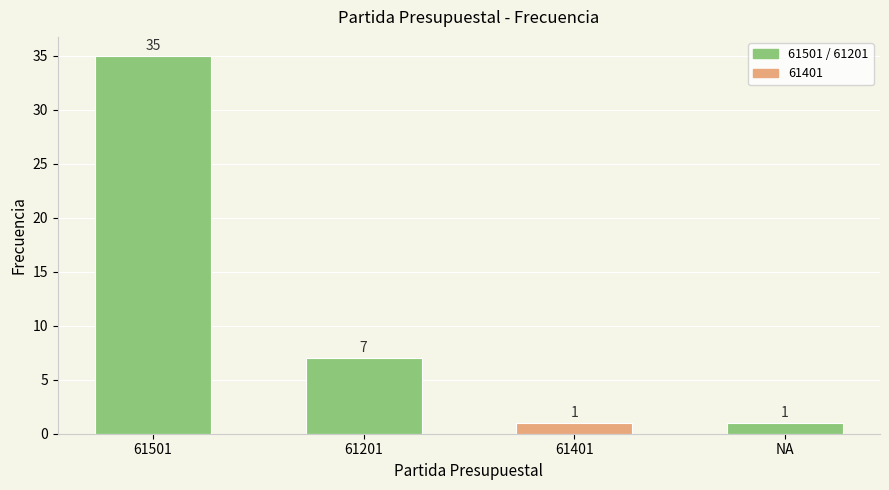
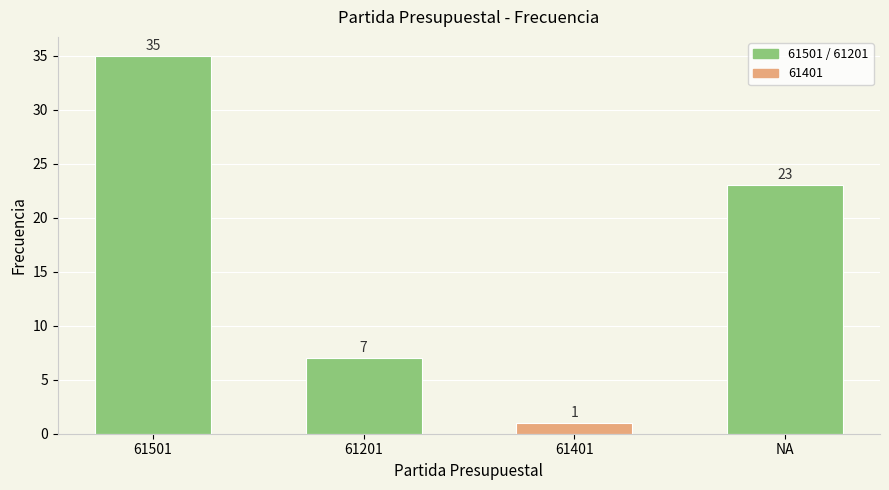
NA: 1 -> 23
